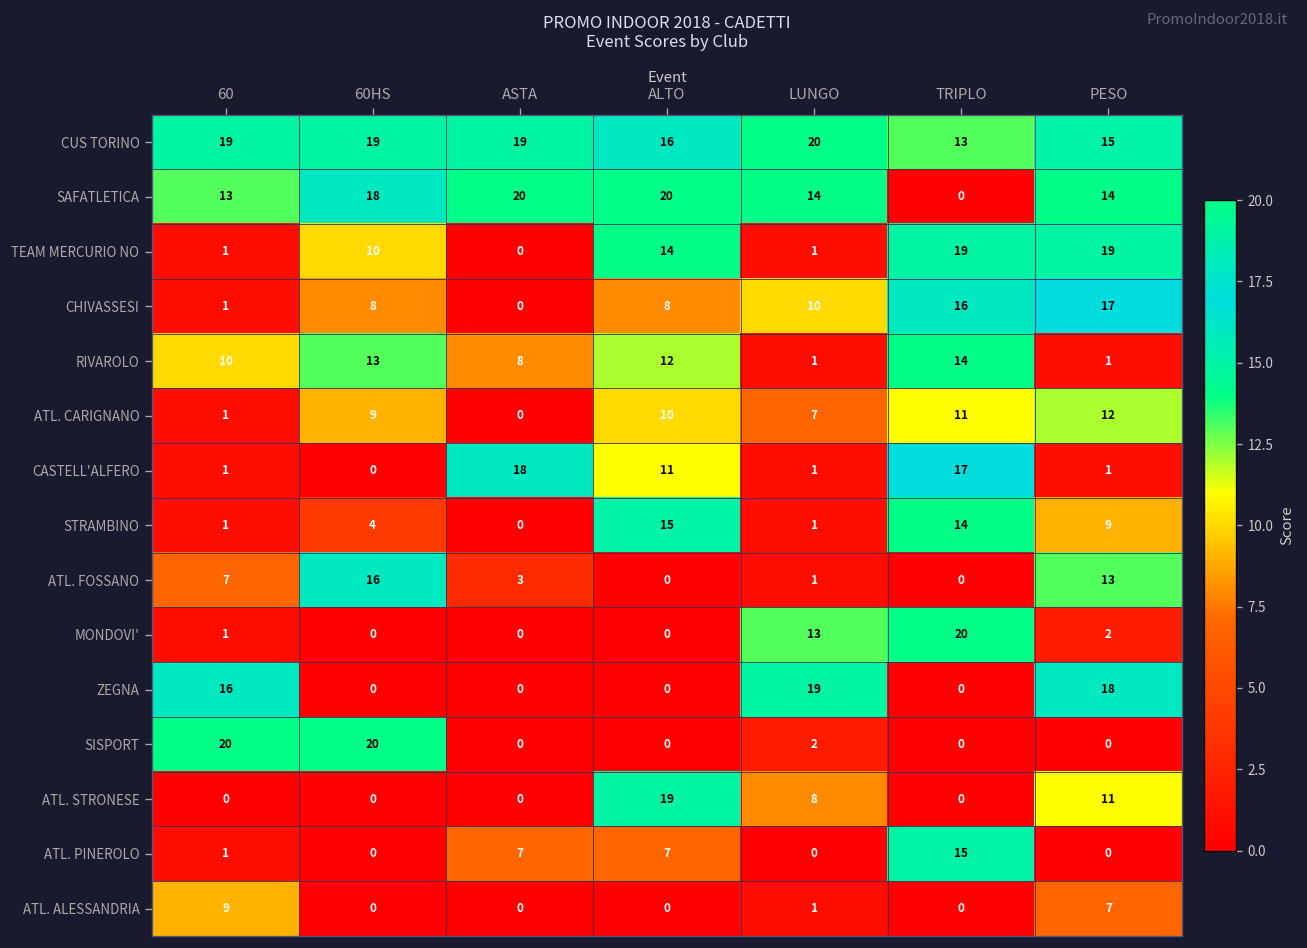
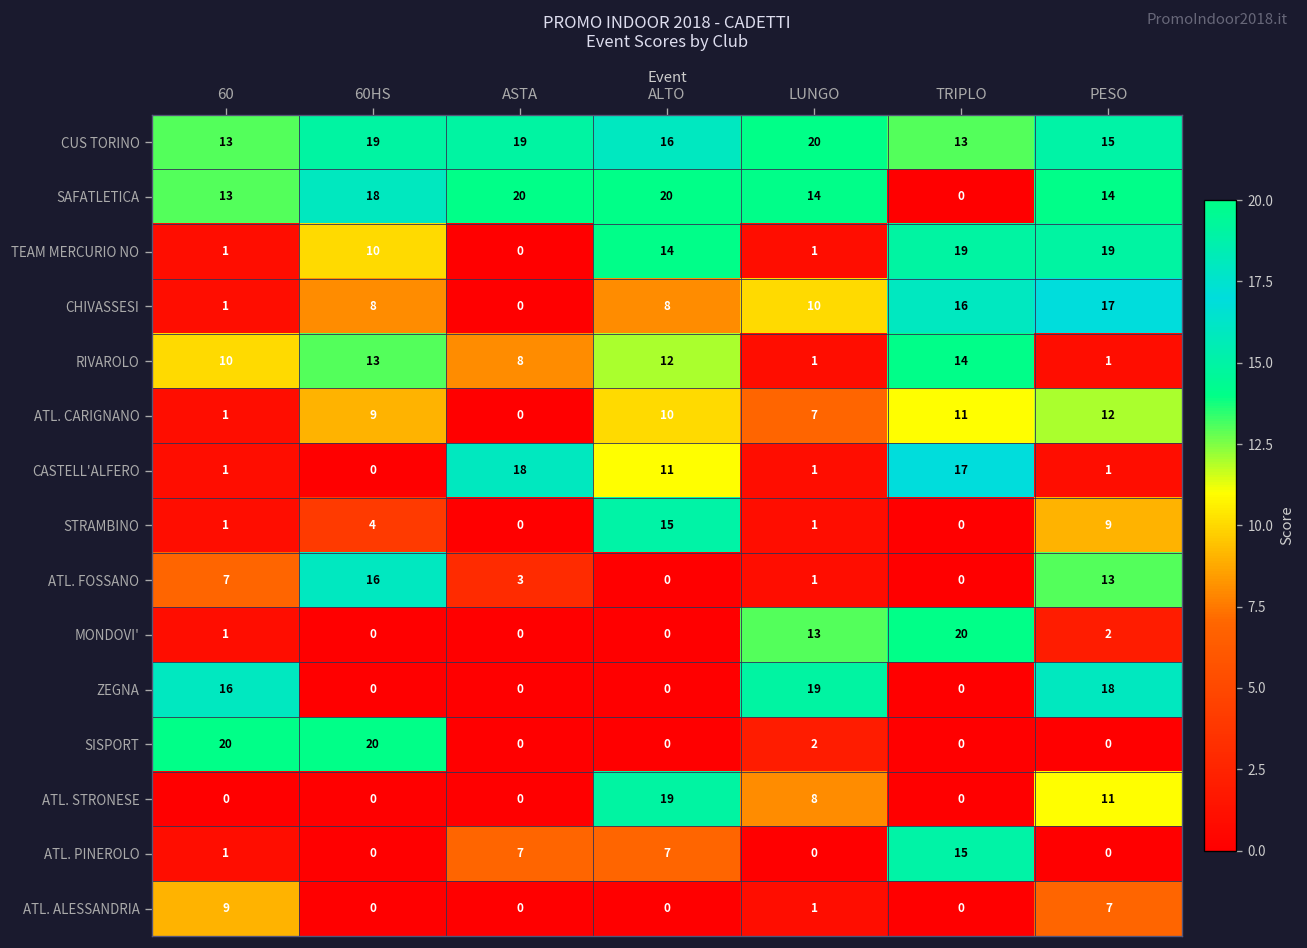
CUS TORINO, 60: 19 -> 13
STRAMBINO, TRIPLO: 14 -> 0
